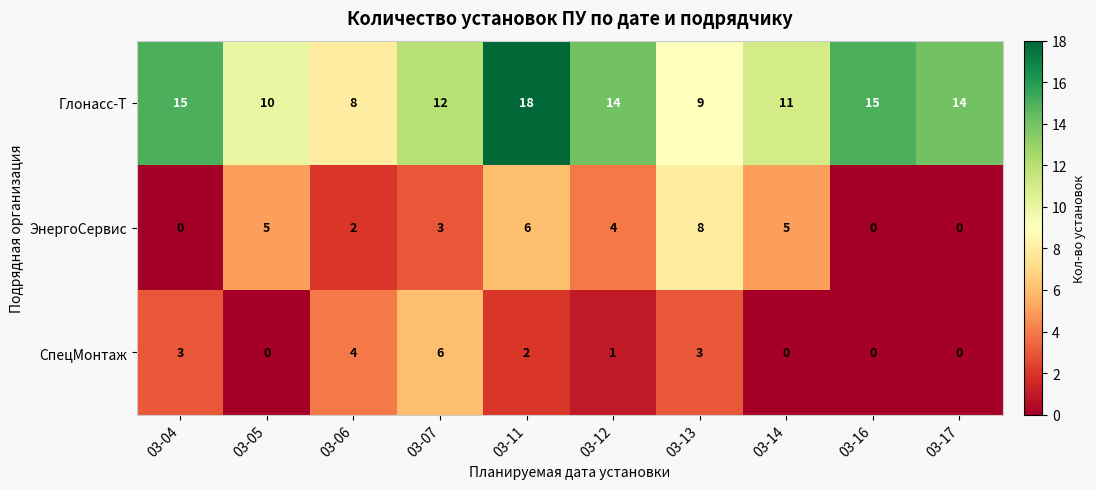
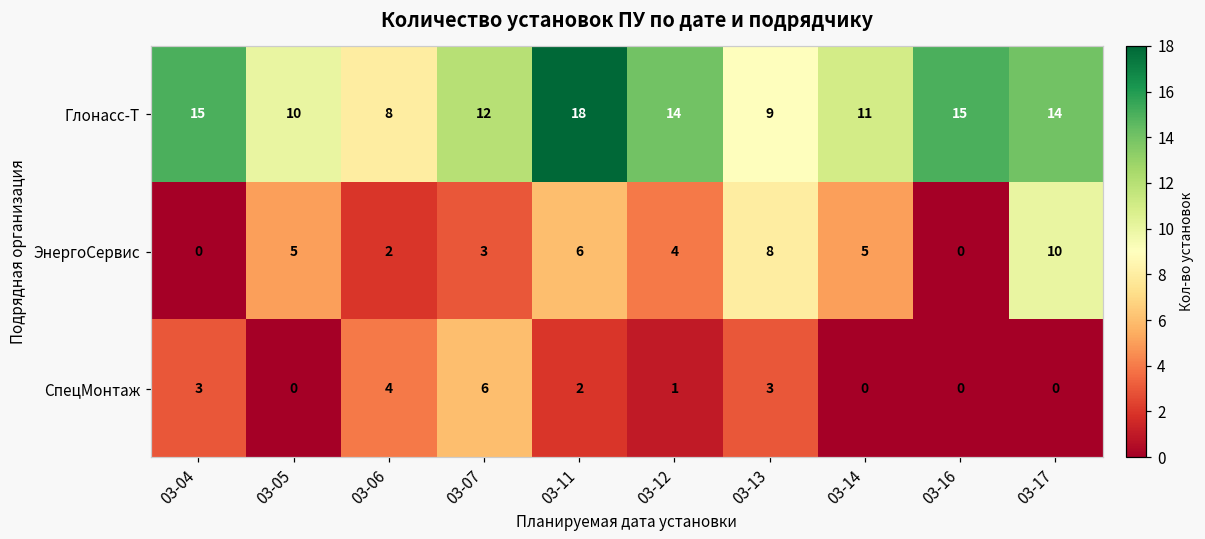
ЭнергоСервис, 03-17: 0 -> 10
